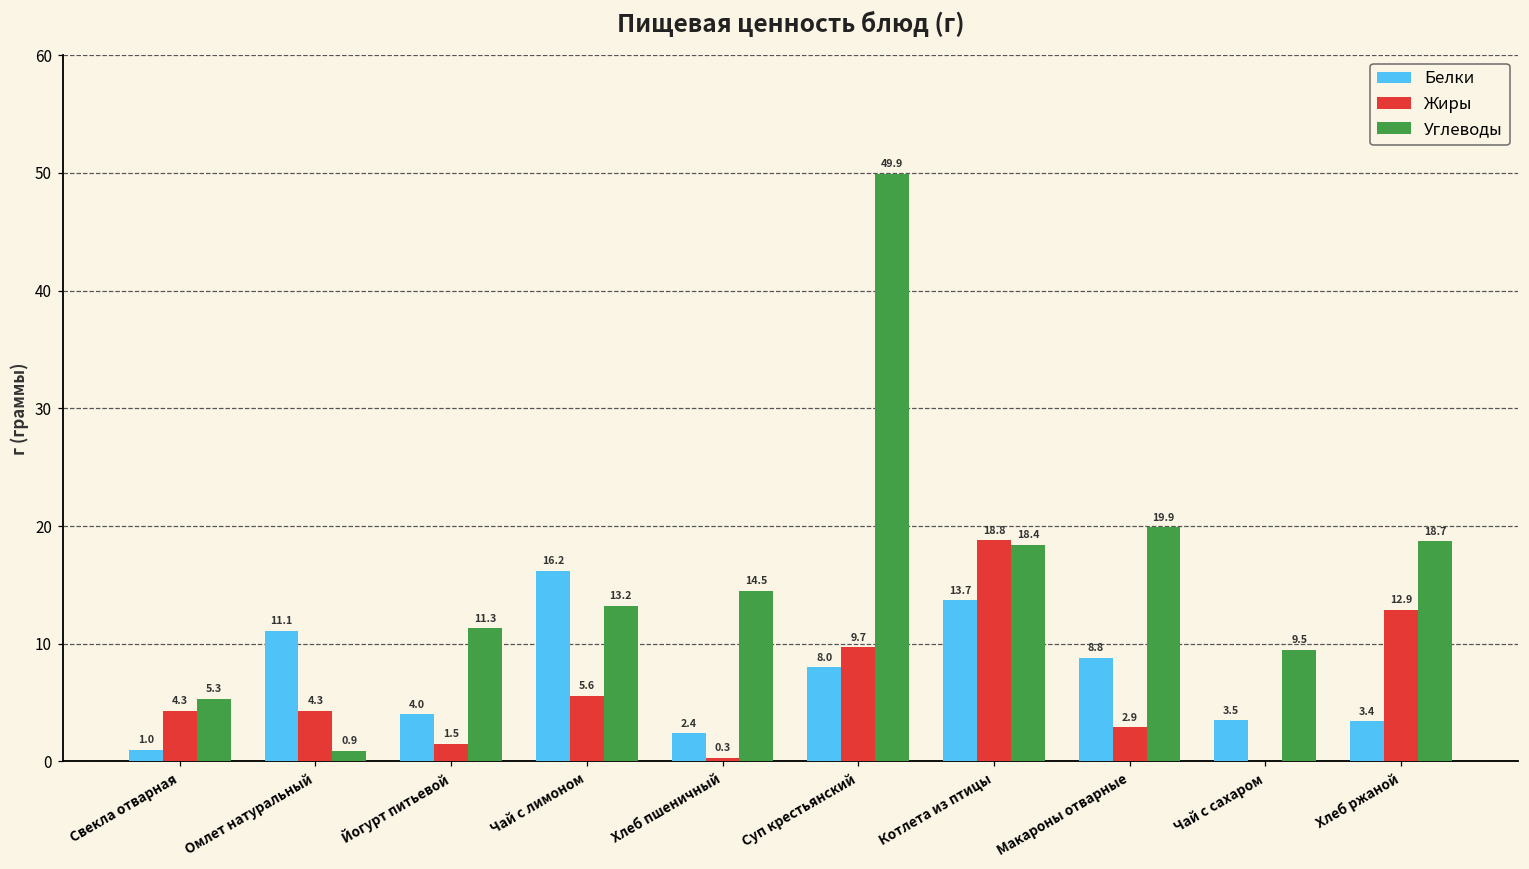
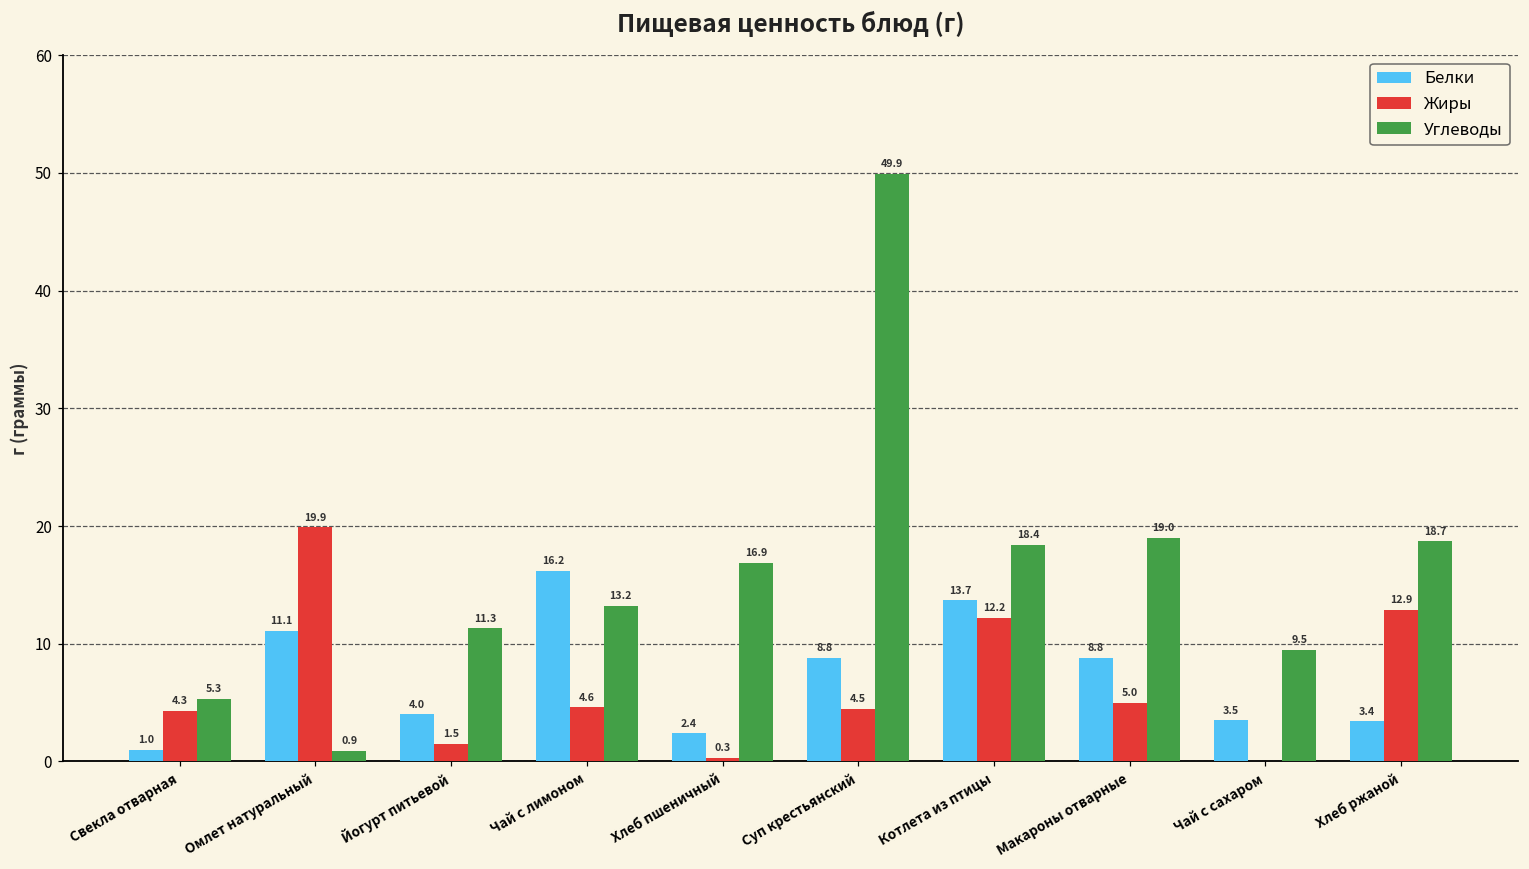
Жиры, Омлет натуральный: 4.3 -> 19.9
Жиры, Чай с лимоном: 5.6 -> 4.6
Углеводы, Хлеб пшеничный: 14.5 -> 16.9
Белки, Суп крестьянский: 8.0 -> 8.8
Жиры, Суп крестьянский: 9.7 -> 4.5
Жиры, Котлета из птицы: 18.8 -> 12.2
Жиры, Макароны отварные: 2.9 -> 5.0
Углеводы, Макароны отварные: 19.9 -> 19.0
